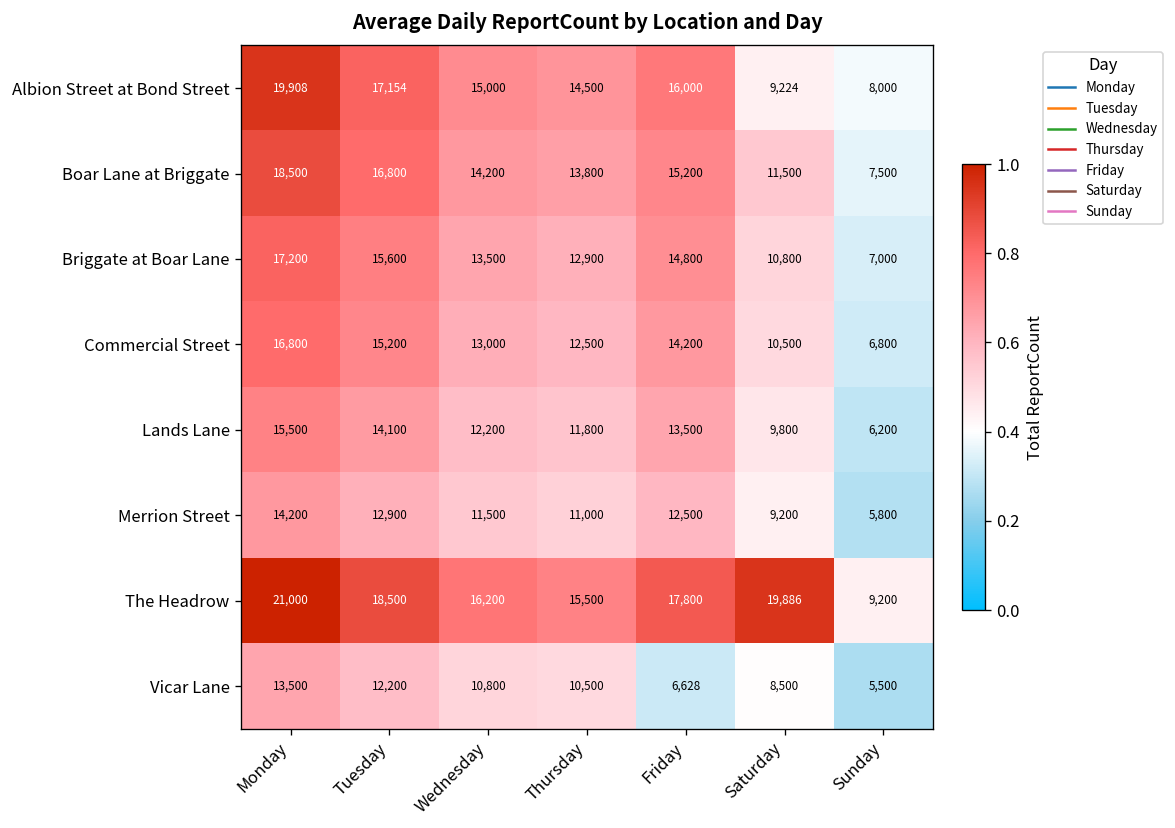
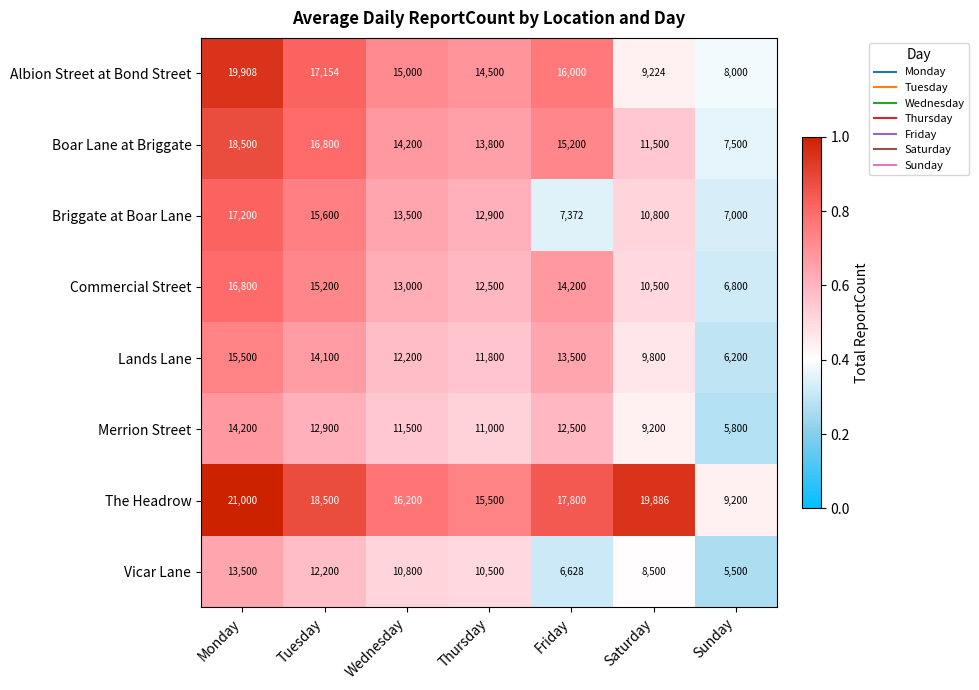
Briggate at Boar Lane, Friday: 14,800 -> 7,372
